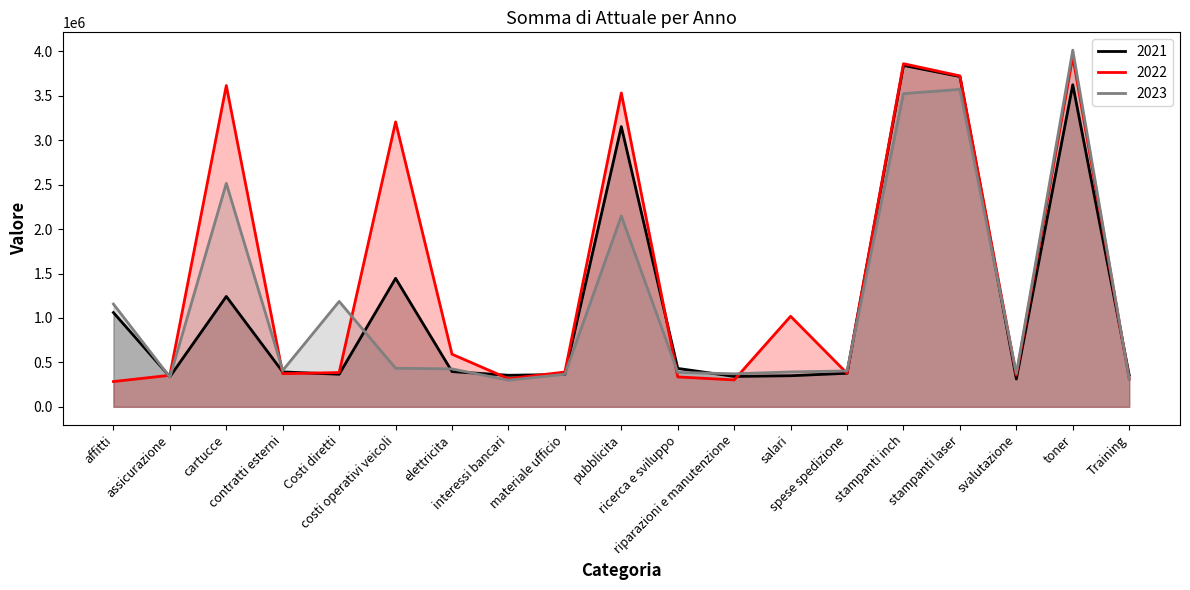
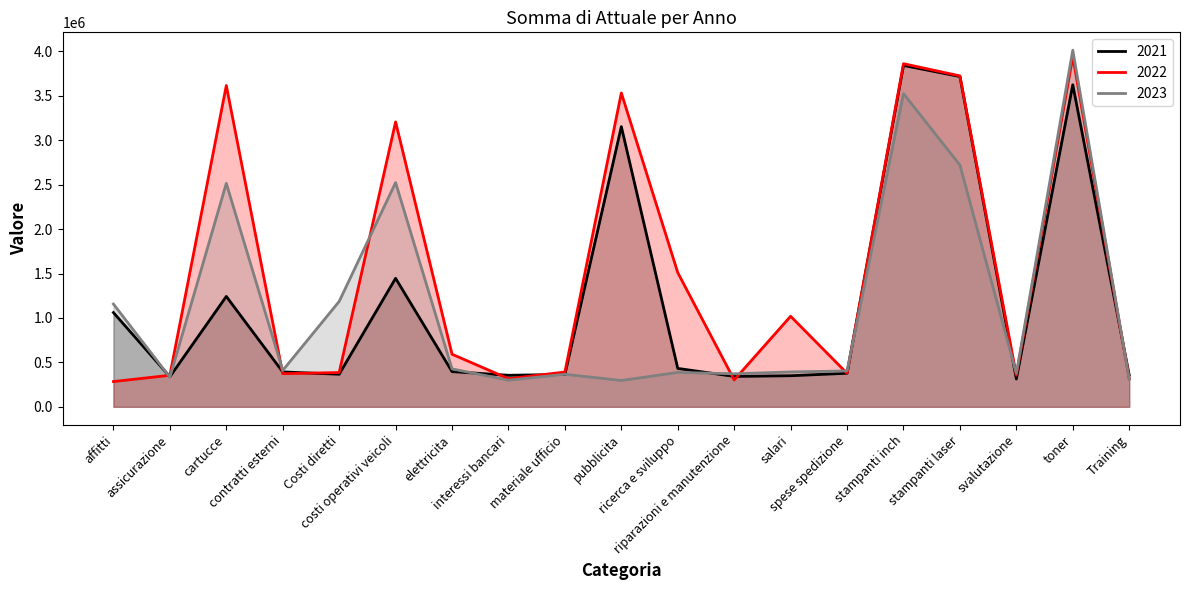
2023, costi operativi veicoli: 400000 -> 2500000
2023, pubblicita: 2100000 -> 300000
2022, ricerca e sviluppo: 300000 -> 1500000
2023, stampanti laser: 3600000 -> 2700000
